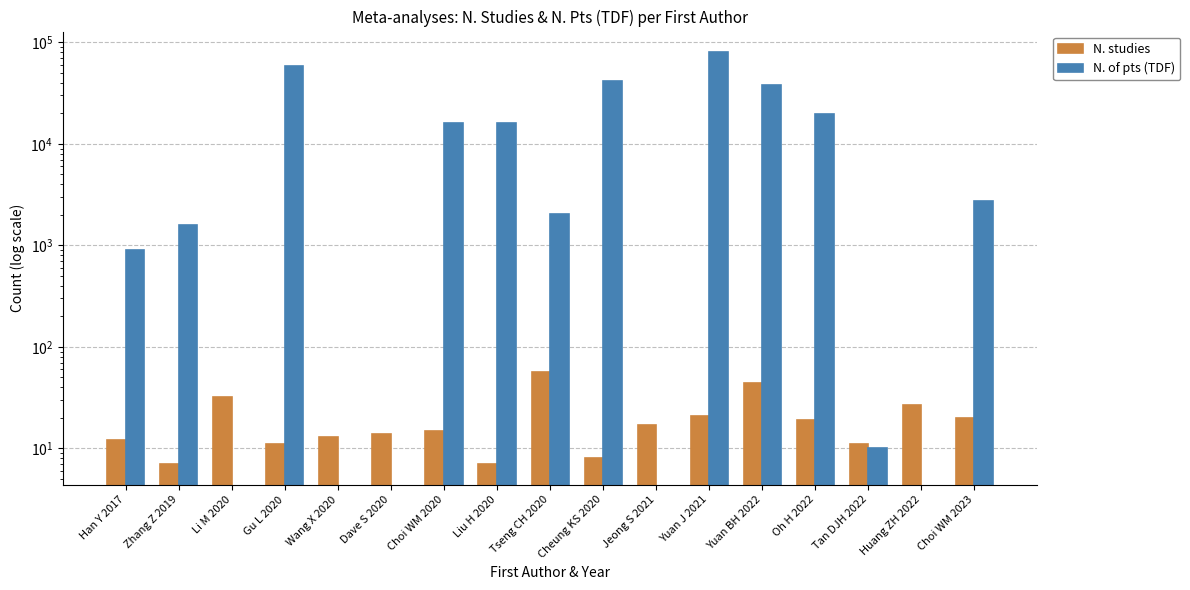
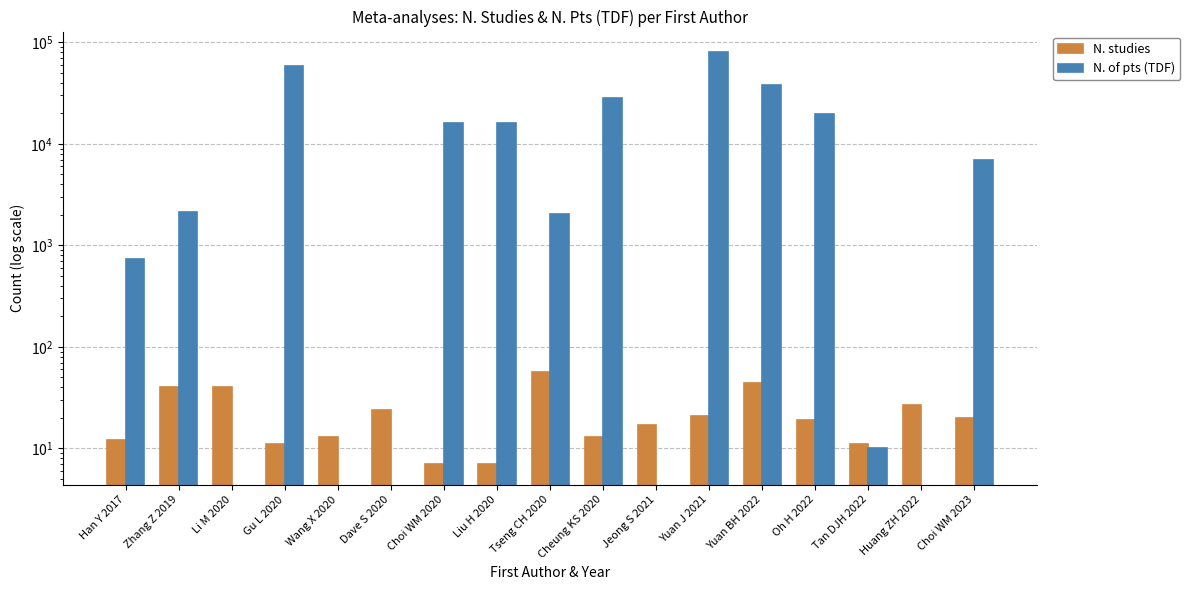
N. of pts (TDF), Han Y 2017: 900 -> 700
N. studies, Zhang Z 2019: 7 -> 40
N. of pts (TDF), Zhang Z 2019: 1600 -> 2100
N. studies, Li M 2020: 32 -> 40
N. studies, Dave S 2020: 14 -> 24
N. studies, Choi WM 2020: 15 -> 7
N. studies, Cheung KS 2020: 8 -> 13
N. of pts (TDF), Cheung KS 2020: 42000 -> 29000
N. of pts (TDF), Choi WM 2023: 2700 -> 7000
